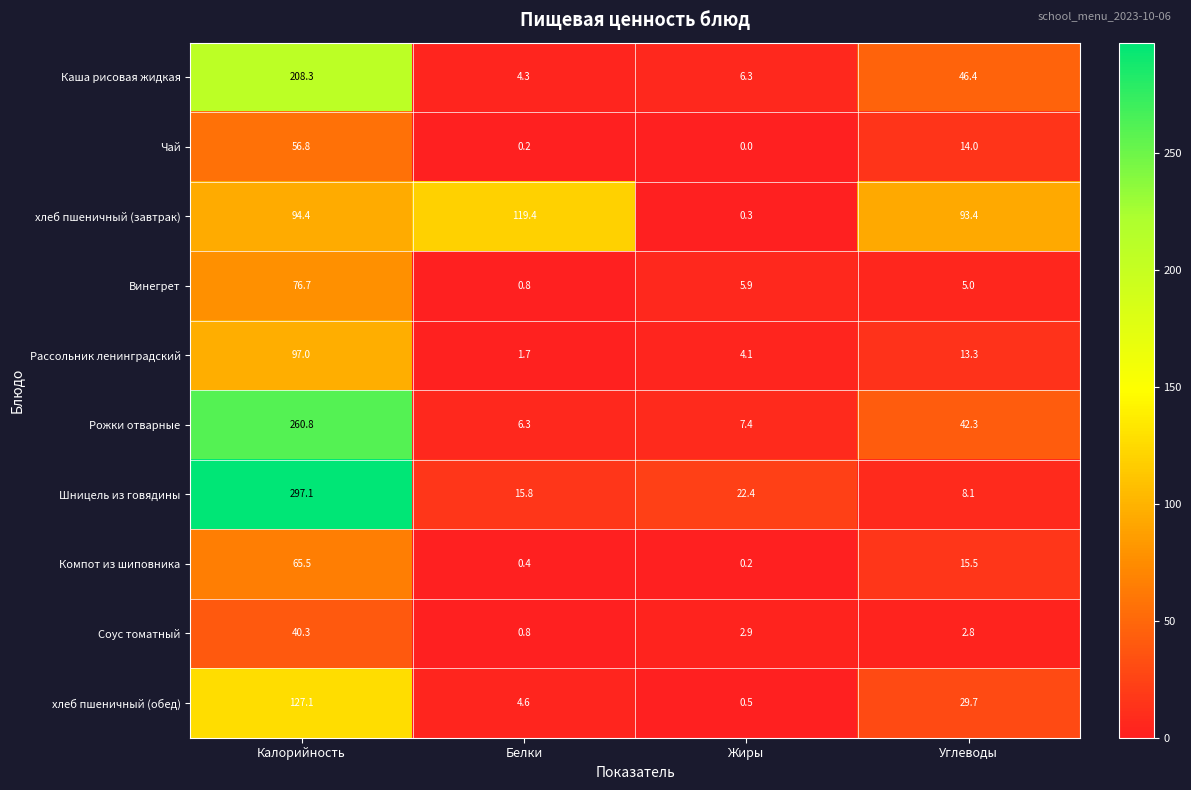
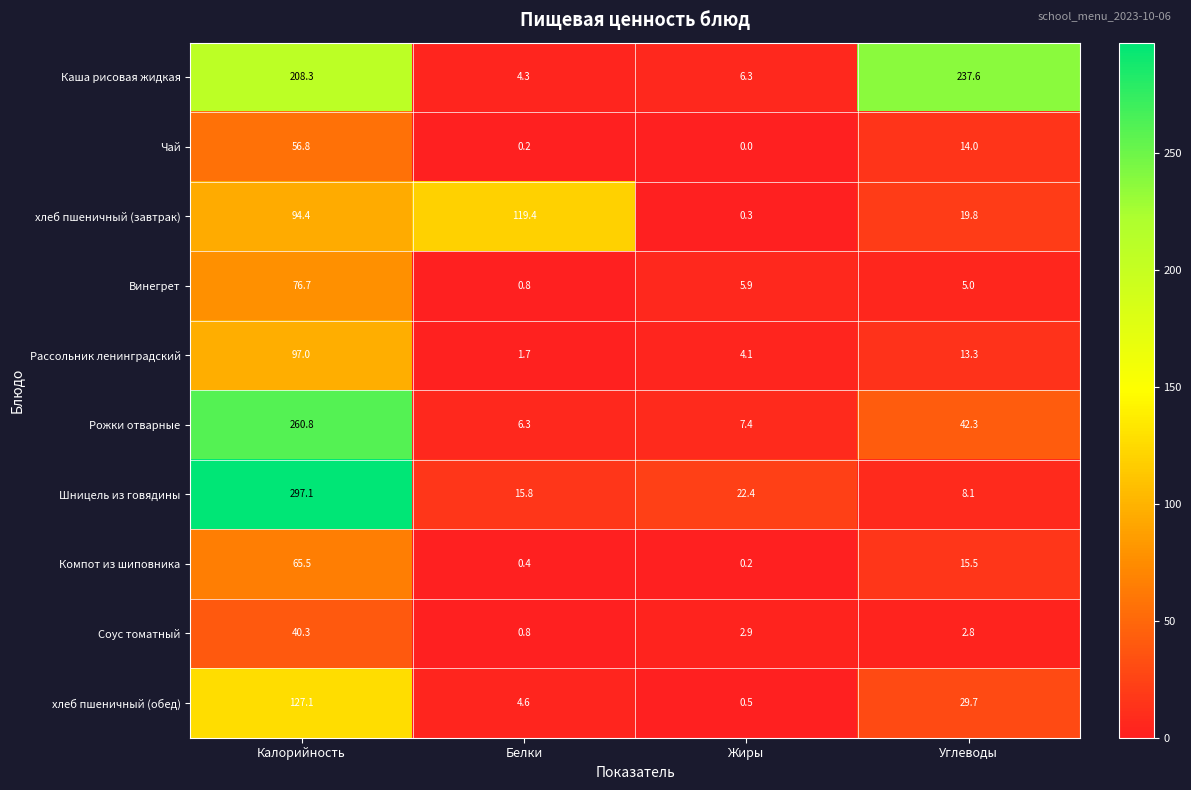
Каша рисовая жидкая, Углеводы: 46.4 -> 237.6
хлеб пшеничный (завтрак), Углеводы: 93.4 -> 19.8
